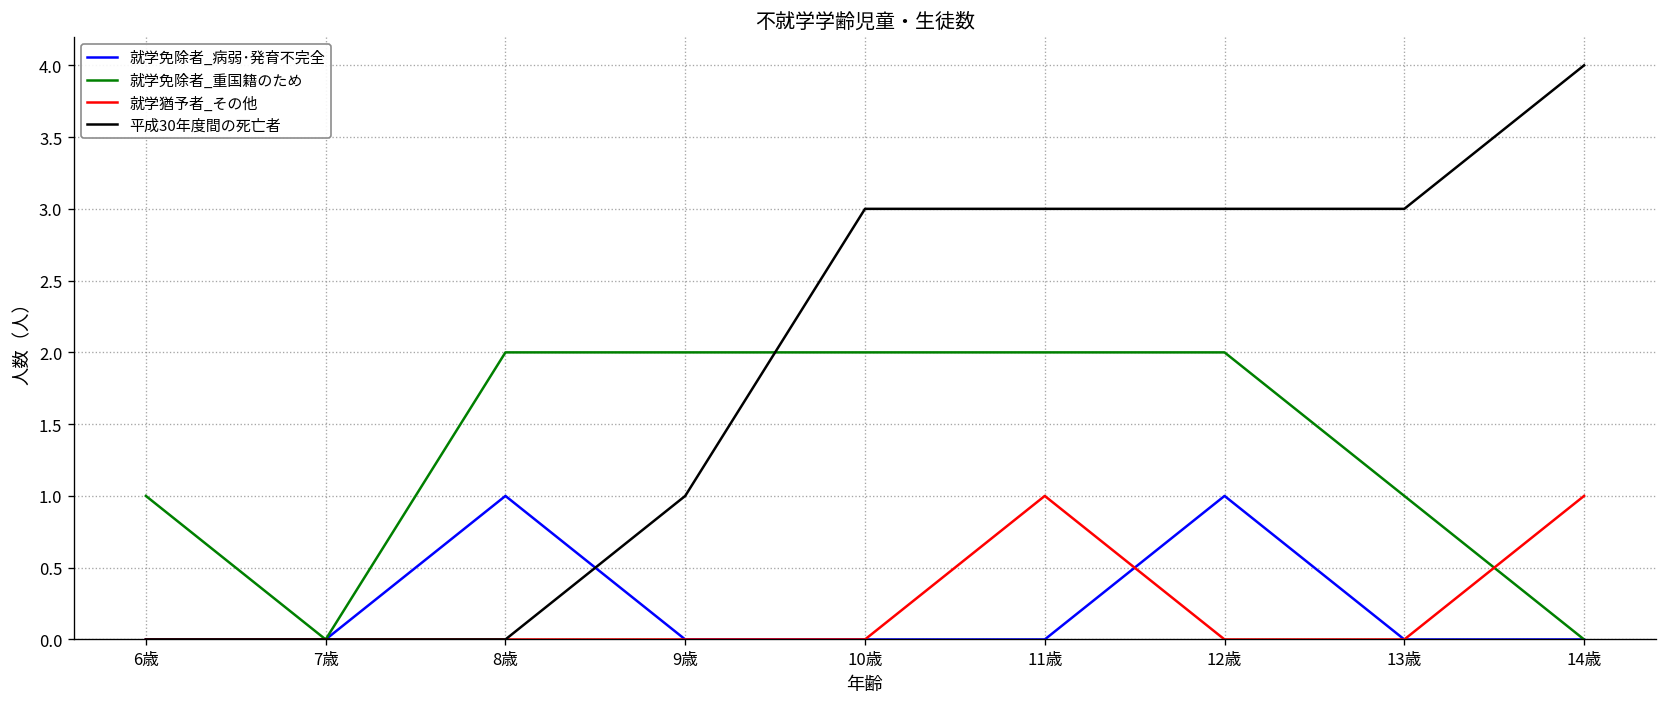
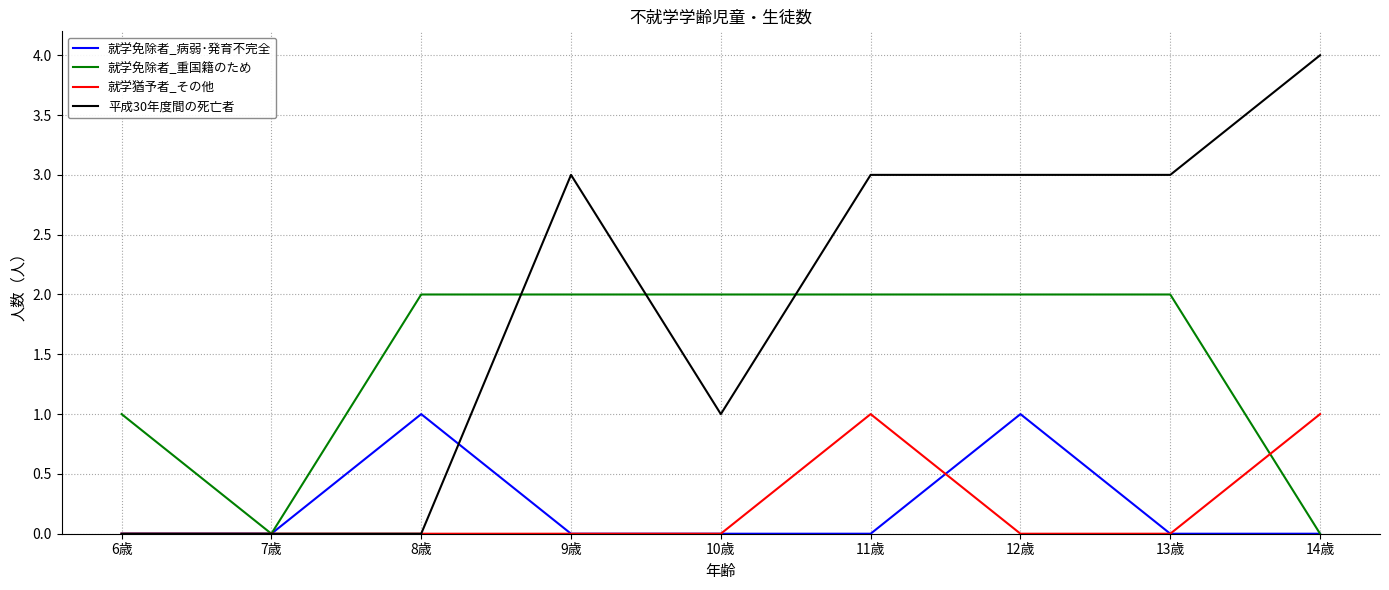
平成30年度間の死亡者, 9歳: 1 -> 3
平成30年度間の死亡者, 10歳: 3 -> 1
就学免除者_重国籍のため, 13歳: 1 -> 2
